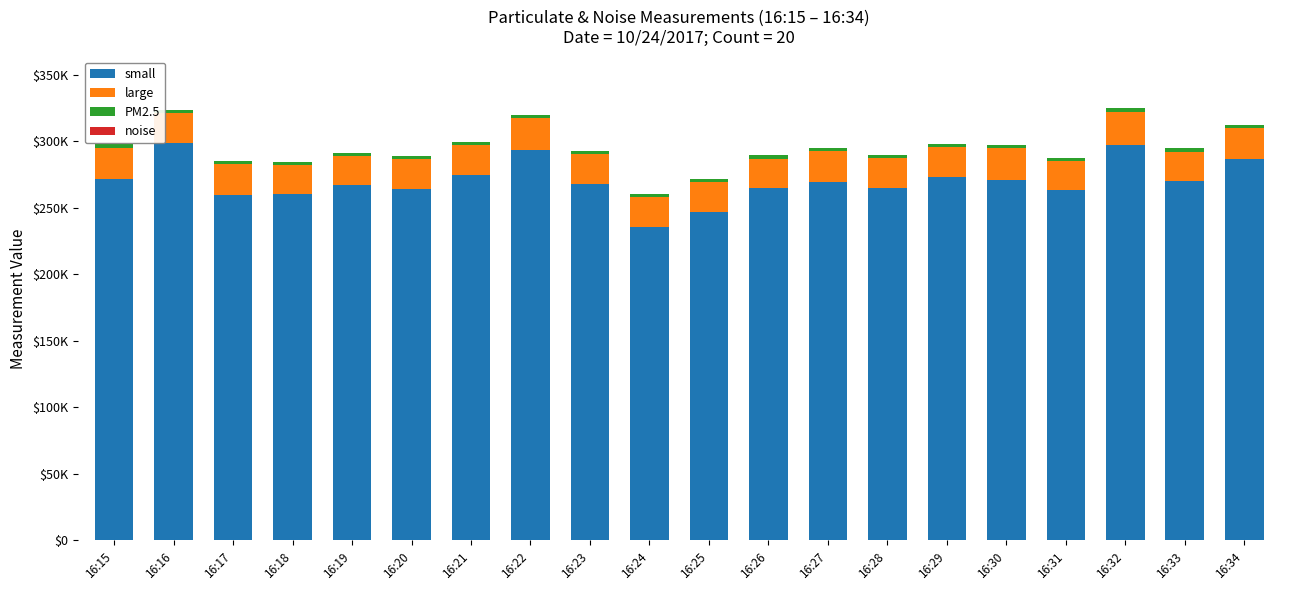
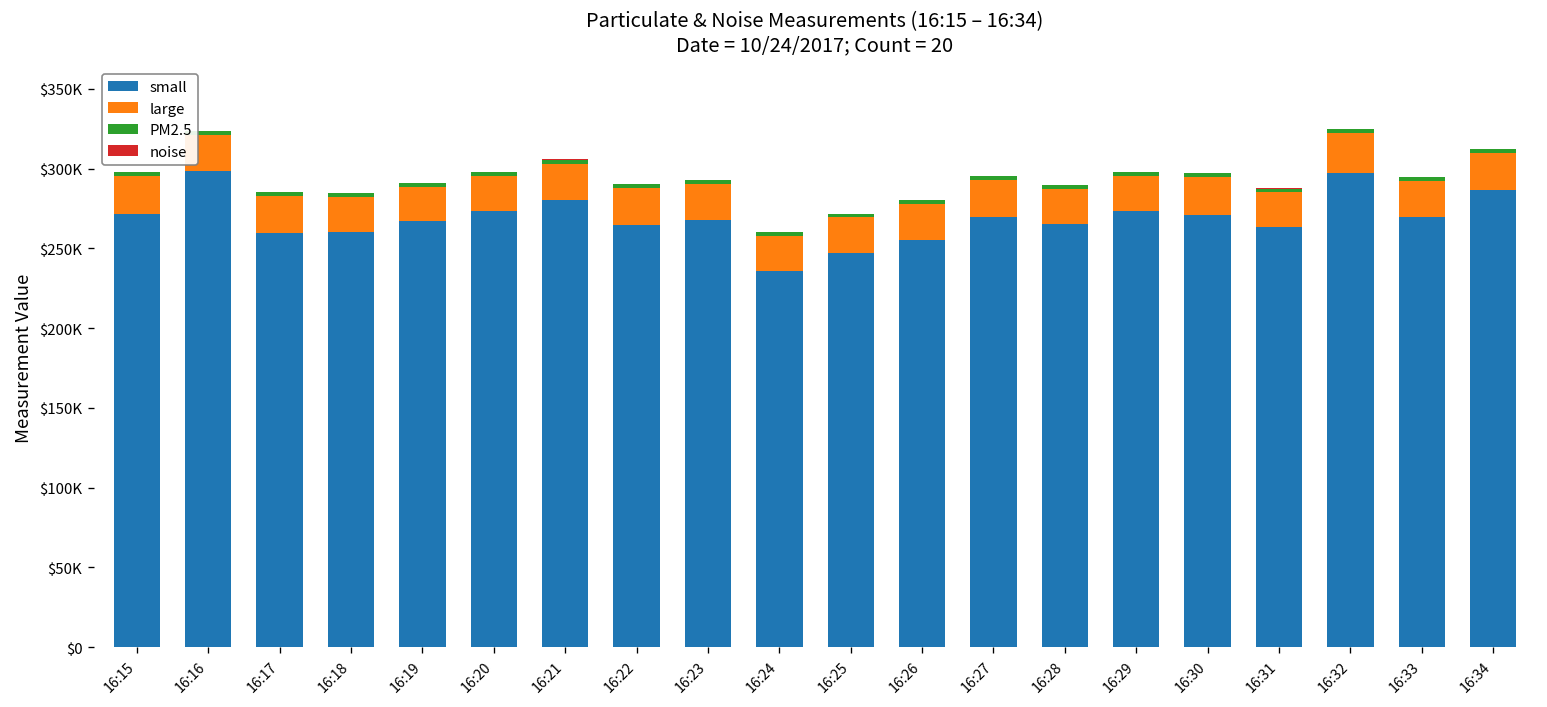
small, 16:20: $264000 -> $274000
small, 16:21: $275000 -> $281000
small, 16:22: $294000 -> $264000
small, 16:26: $265000 -> $255000
